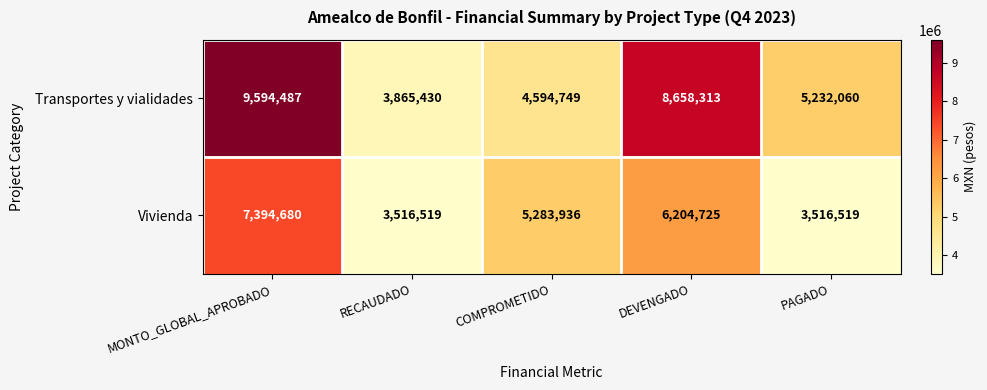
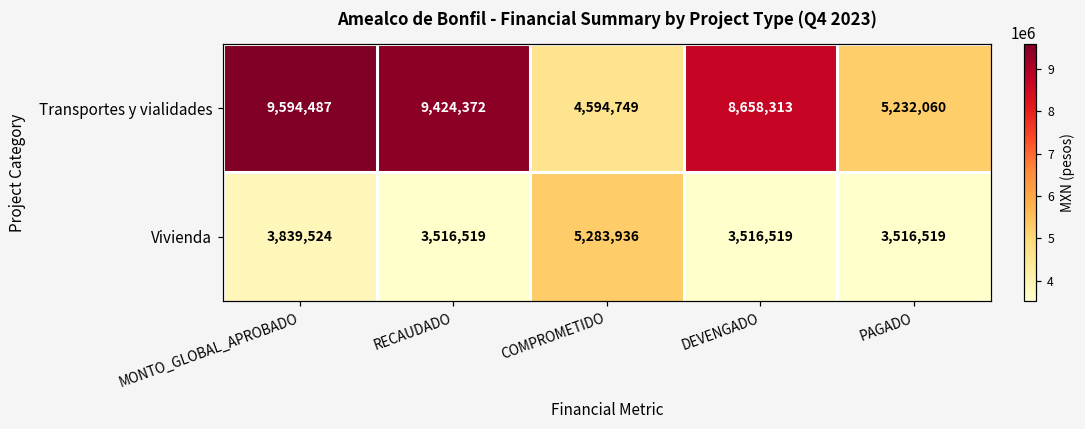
Transportes y vialidades, RECAUDADO: 3,865,430 -> 9,424,372
Vivienda, MONTO_GLOBAL_APROBADO: 7,394,680 -> 3,839,524
Vivienda, DEVENGADO: 6,204,725 -> 3,516,519
